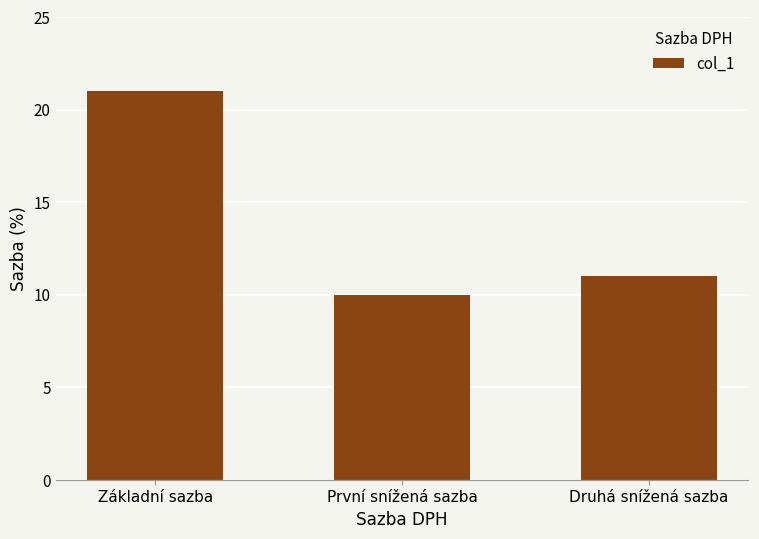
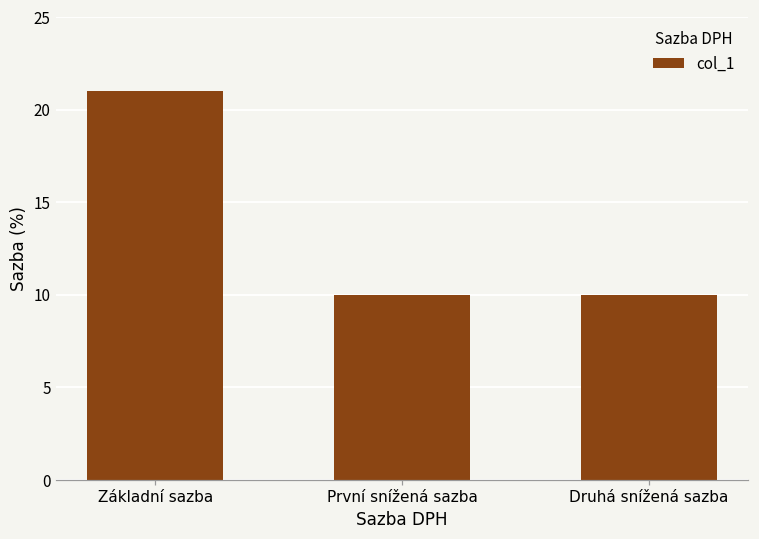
Druhá snížená sazba: 11 -> 10
